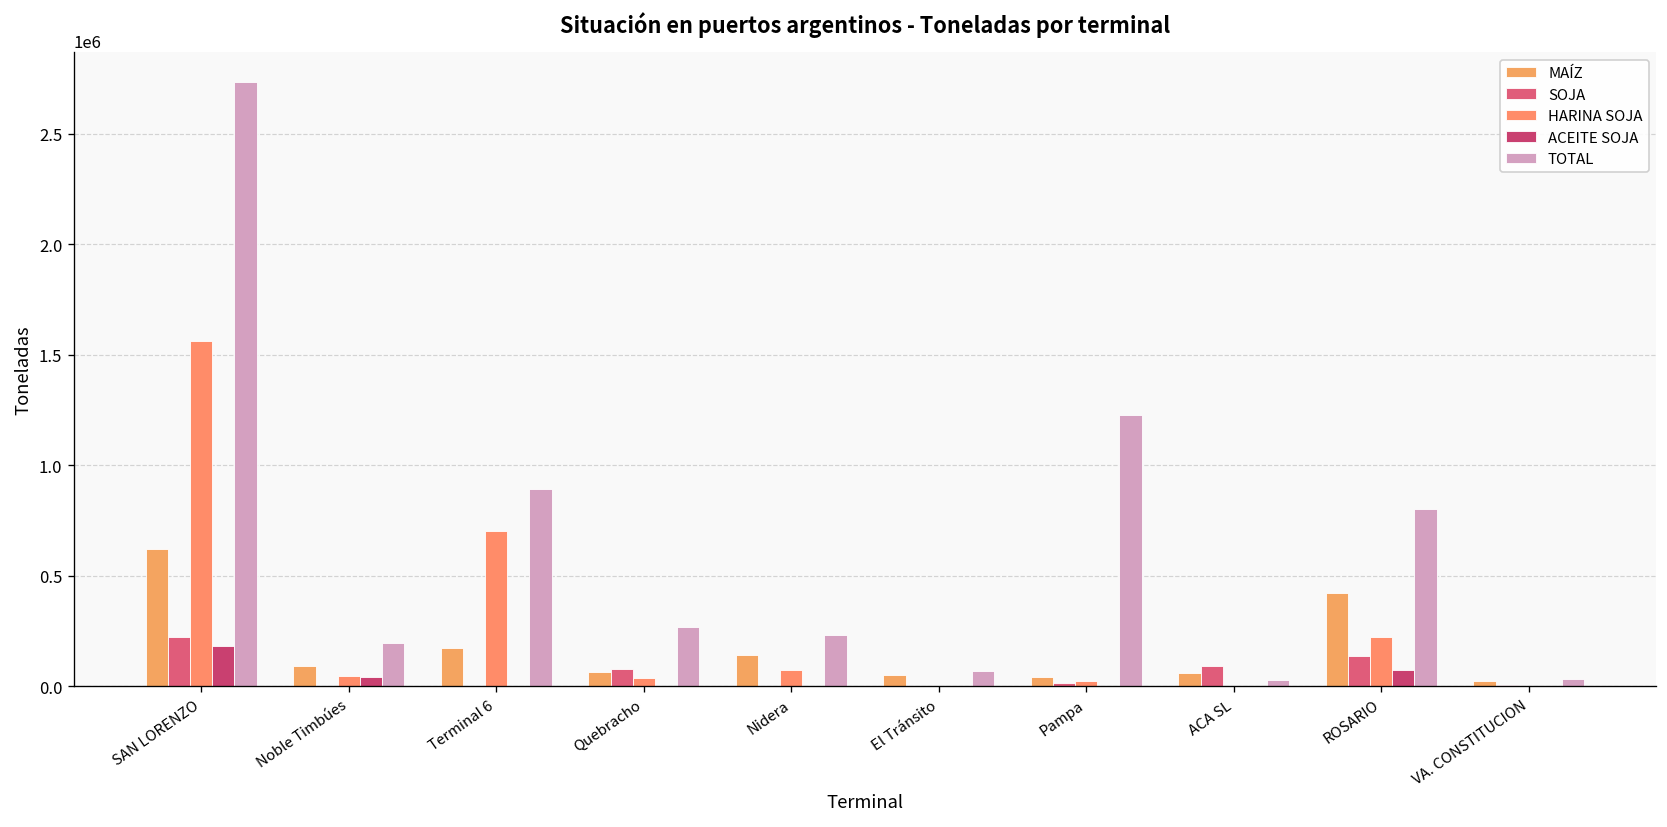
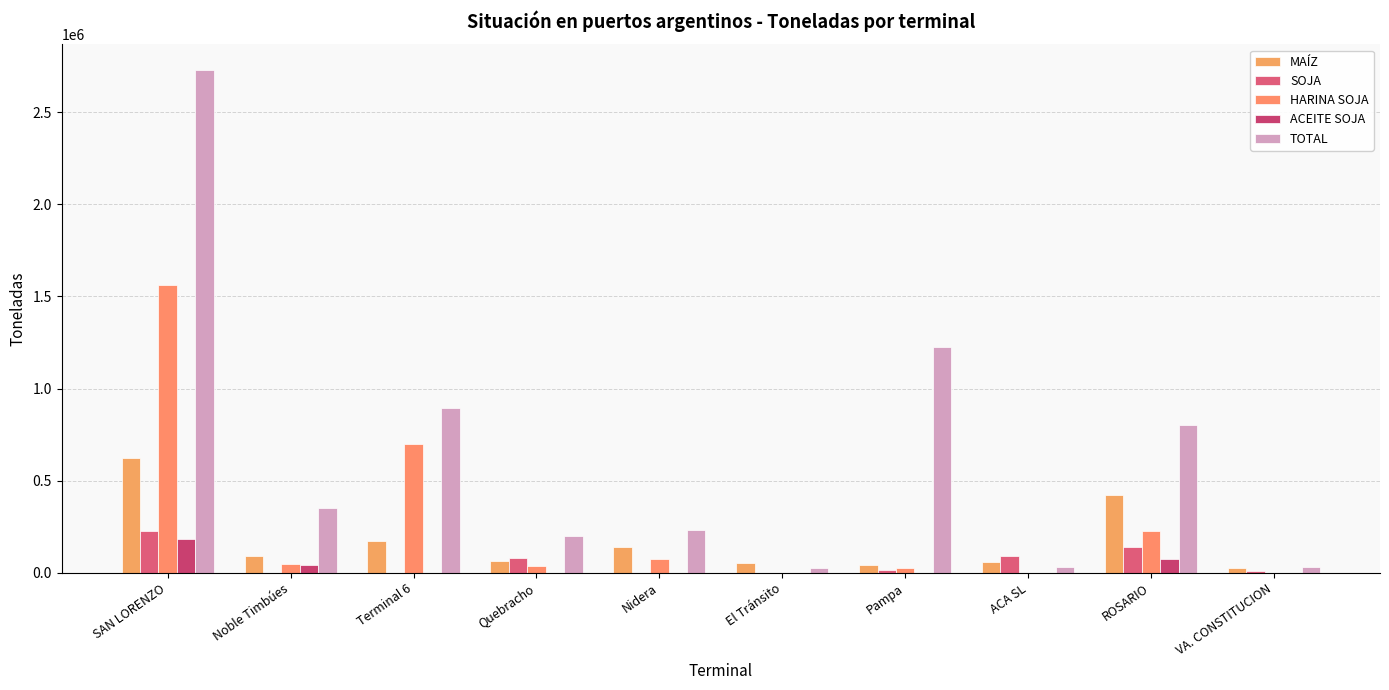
TOTAL, Noble Timbúes: 200000 -> 350000
TOTAL, Quebracho: 270000 -> 200000
TOTAL, El Tránsito: 70000 -> 20000
